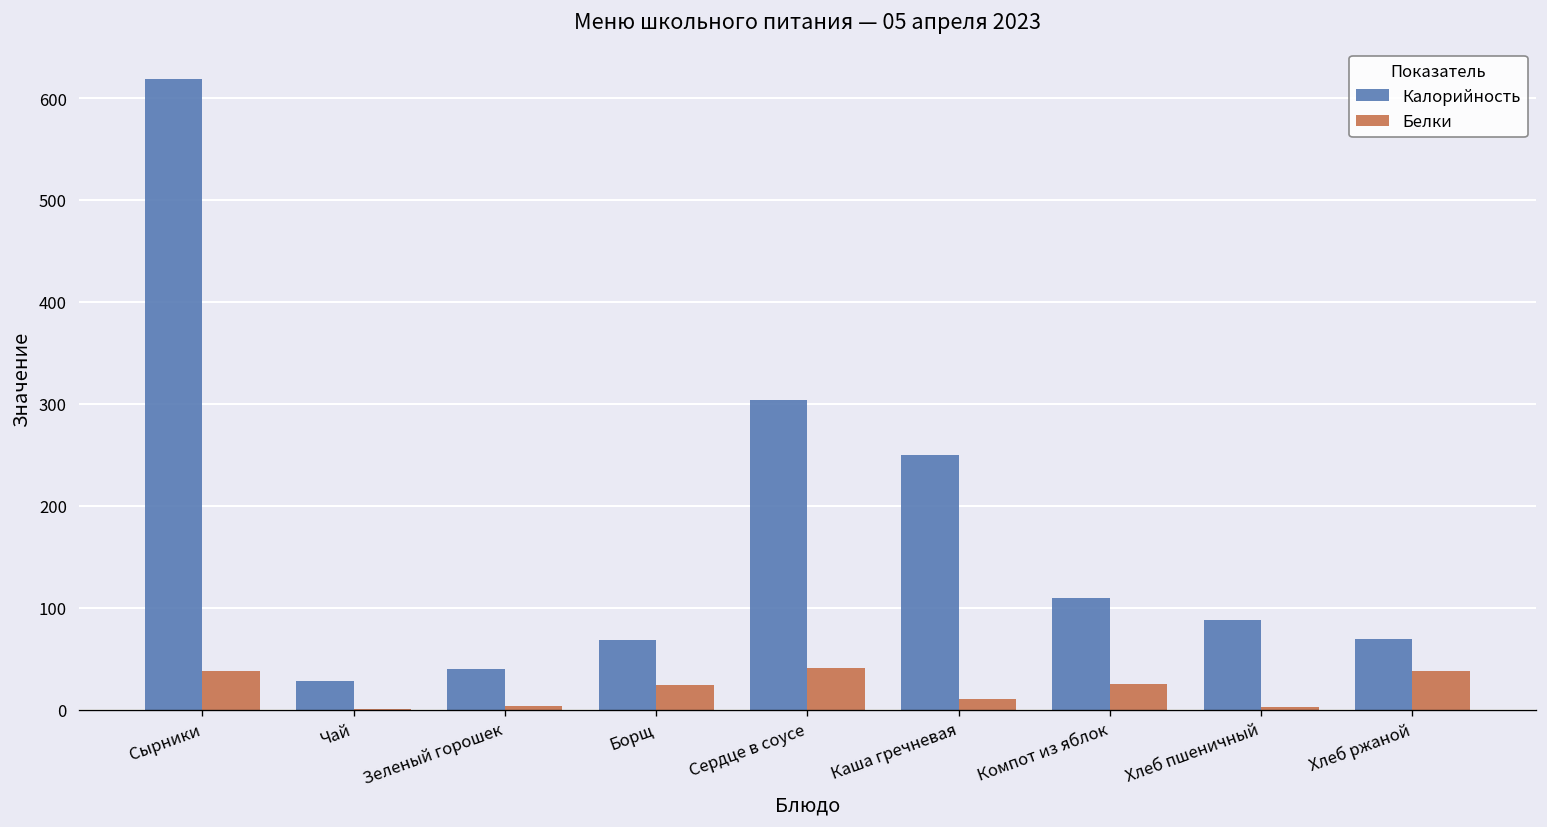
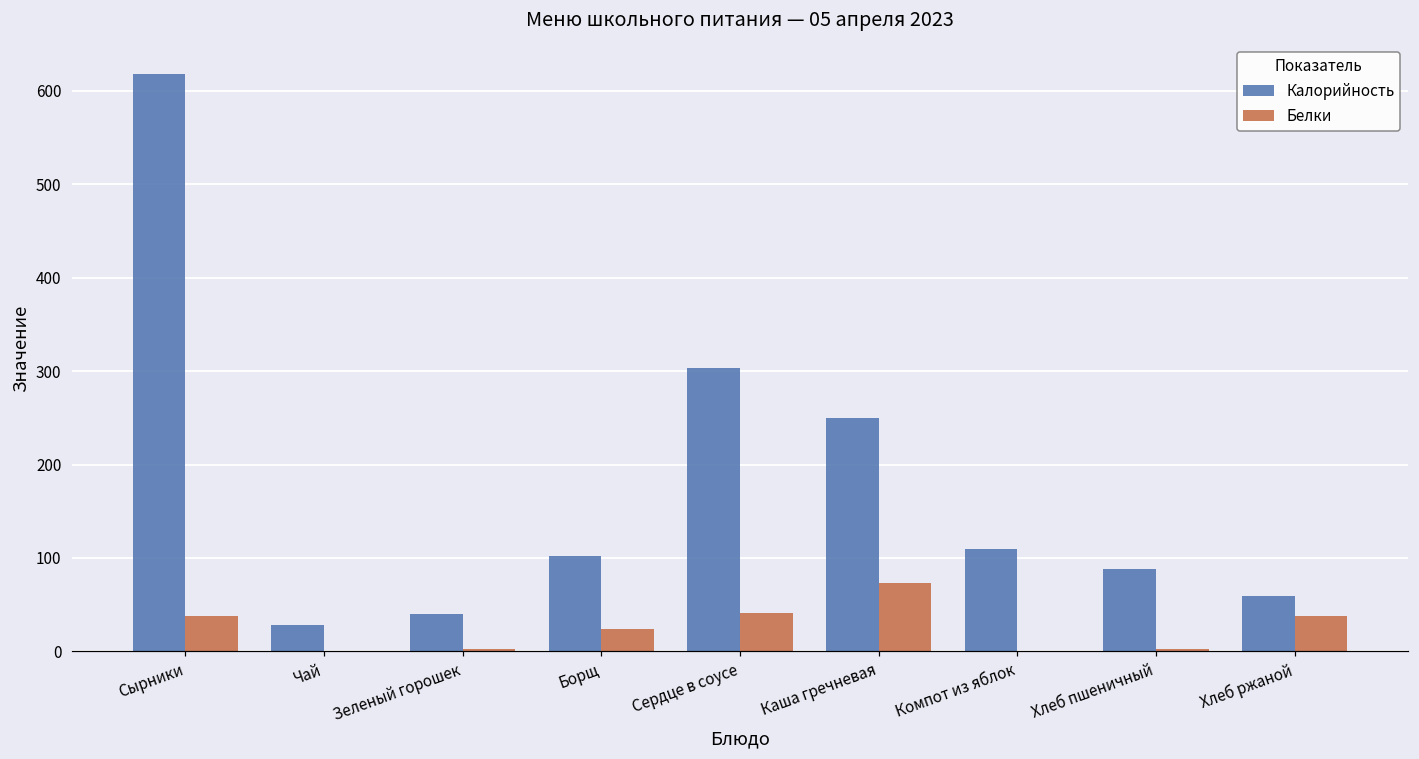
Калорийность, Борщ: 70 -> 100
Белки, Каша гречневая: 10 -> 70
Белки, Компот из яблок: 30 -> 0
Калорийность, Хлеб ржаной: 70 -> 60
